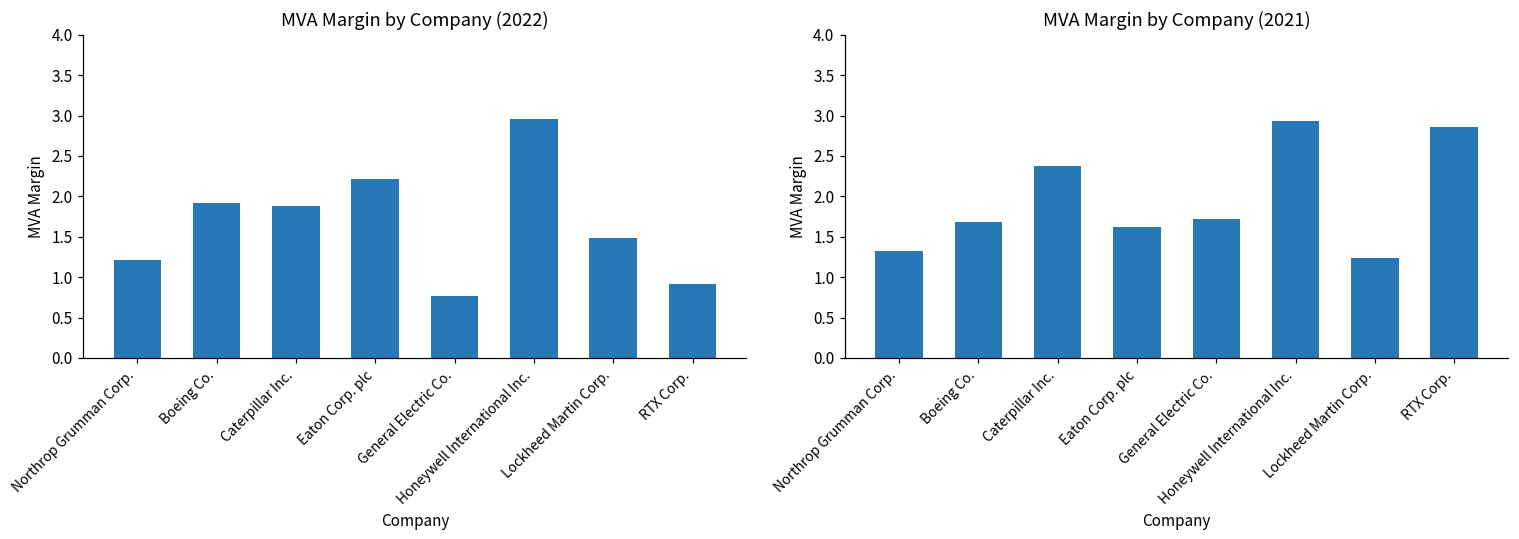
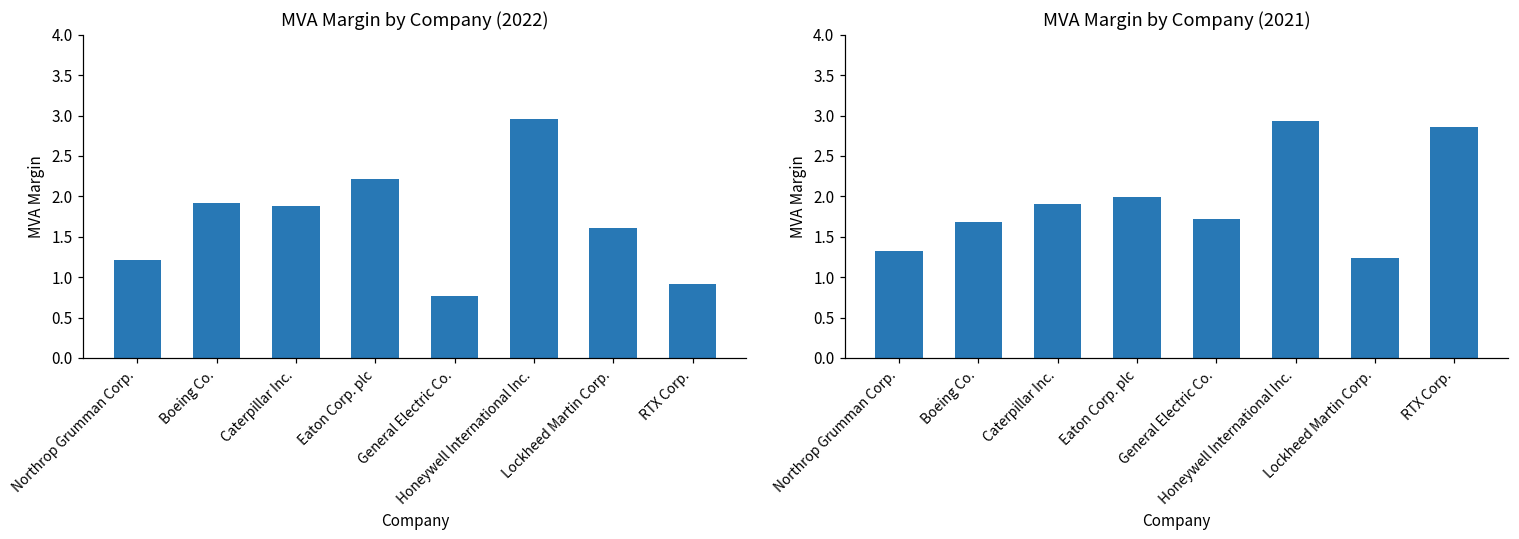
MVA Margin by Company (2022), Lockheed Martin Corp.: 1.5 -> 1.6
MVA Margin by Company (2021), Caterpillar Inc.: 2.4 -> 1.9
MVA Margin by Company (2021), Eaton Corp. plc: 1.6 -> 2.0
